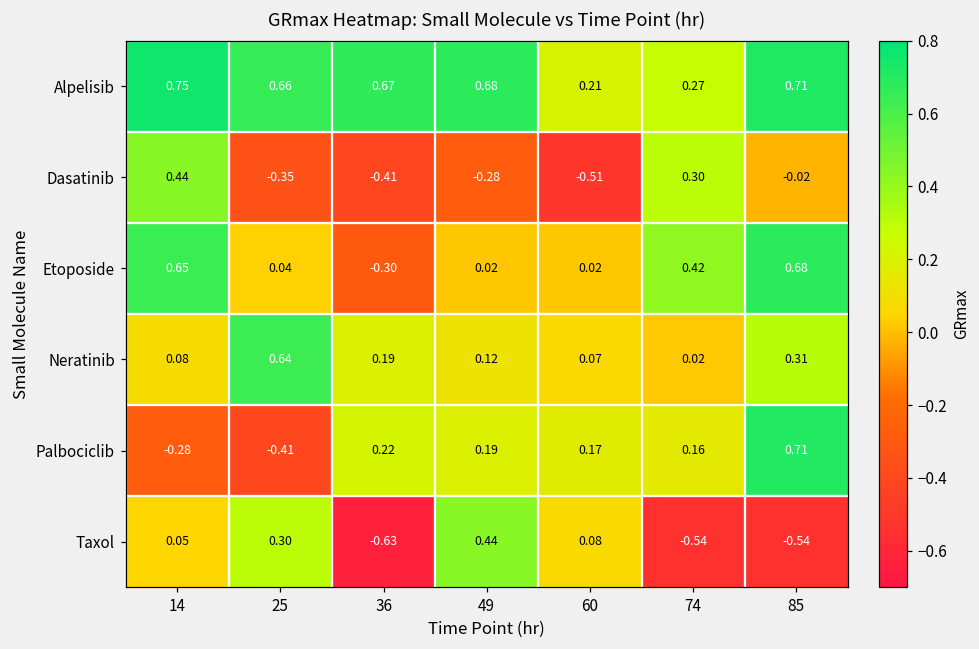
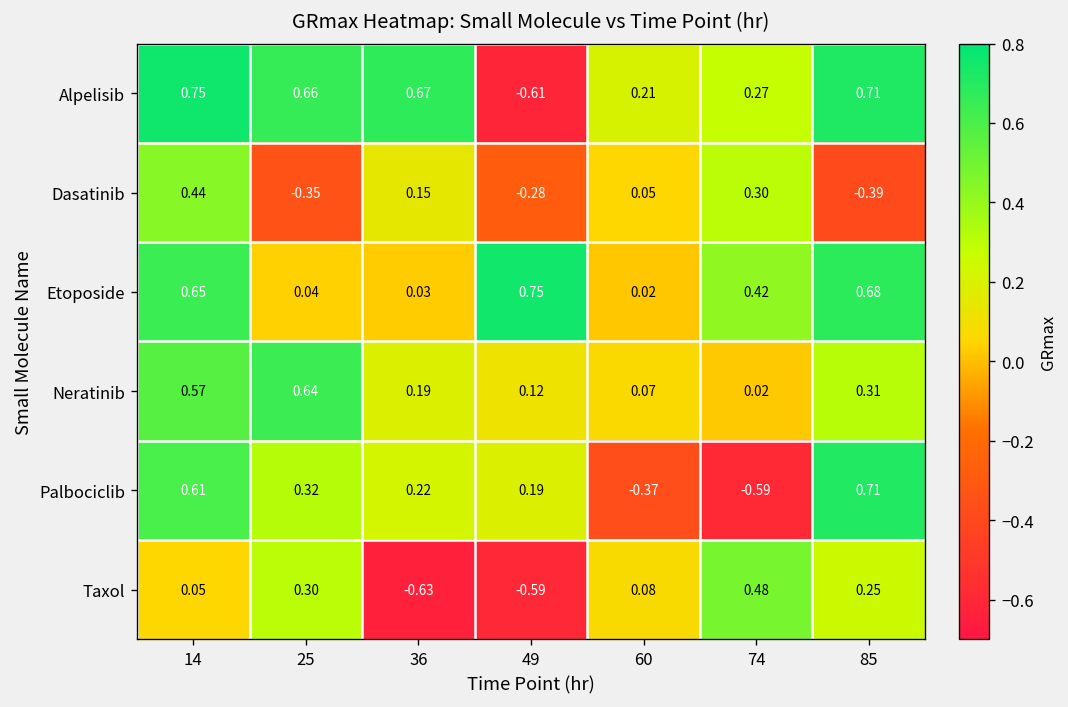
Alpelisib, 49: 0.68 -> -0.61
Dasatinib, 36: -0.41 -> 0.15
Dasatinib, 60: -0.51 -> 0.05
Dasatinib, 85: -0.02 -> -0.39
Etoposide, 36: -0.30 -> 0.03
Etoposide, 49: 0.02 -> 0.75
Neratinib, 14: 0.08 -> 0.57
Palbociclib, 14: -0.28 -> 0.61
Palbociclib, 25: -0.41 -> 0.32
Palbociclib, 60: 0.17 -> -0.37
Palbociclib, 74: 0.16 -> -0.59
Taxol, 49: 0.44 -> -0.59
Taxol, 74: -0.54 -> 0.48
Taxol, 85: -0.54 -> 0.25
